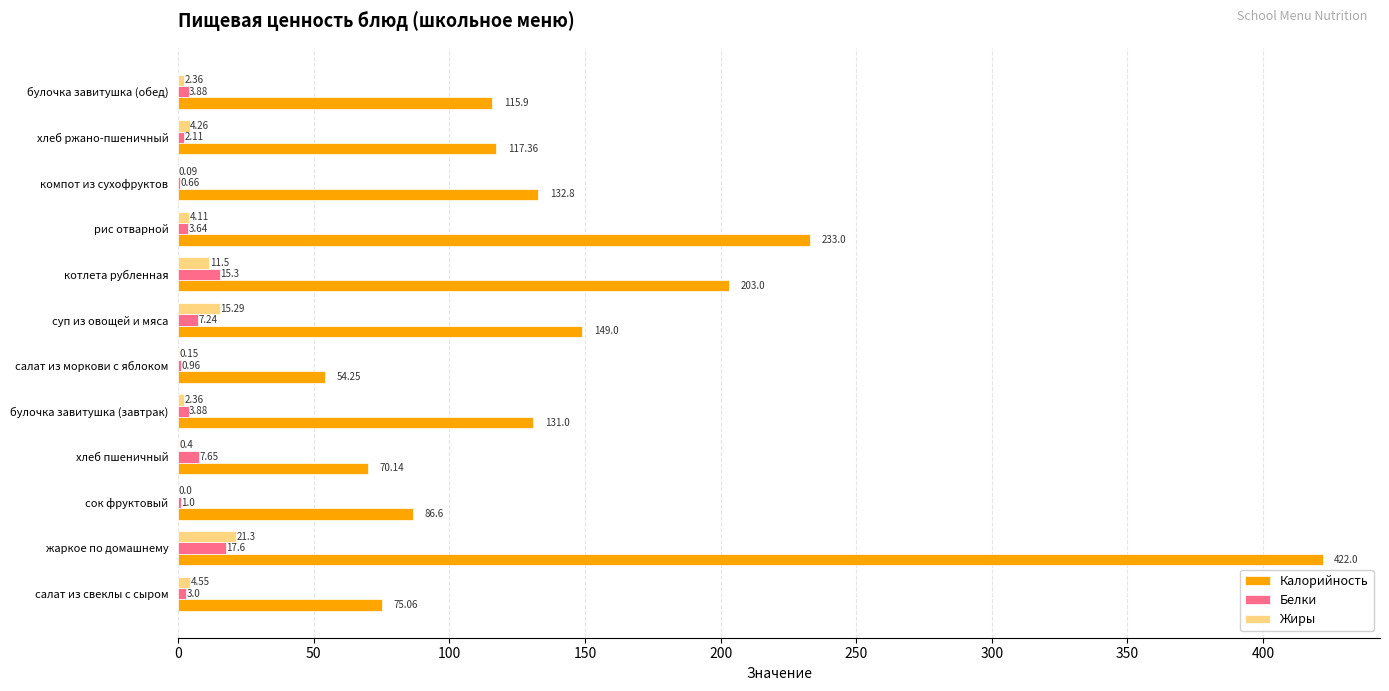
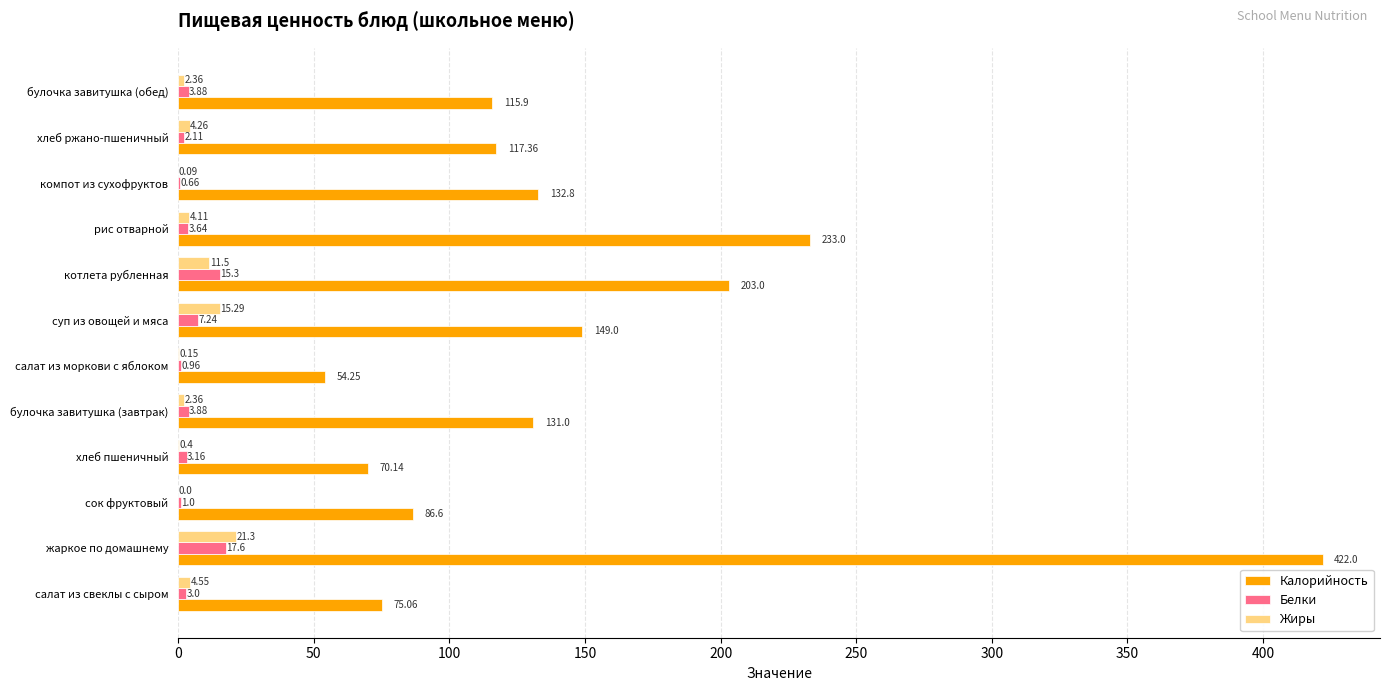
Белки, хлеб пшеничный: 7.65 -> 3.16
